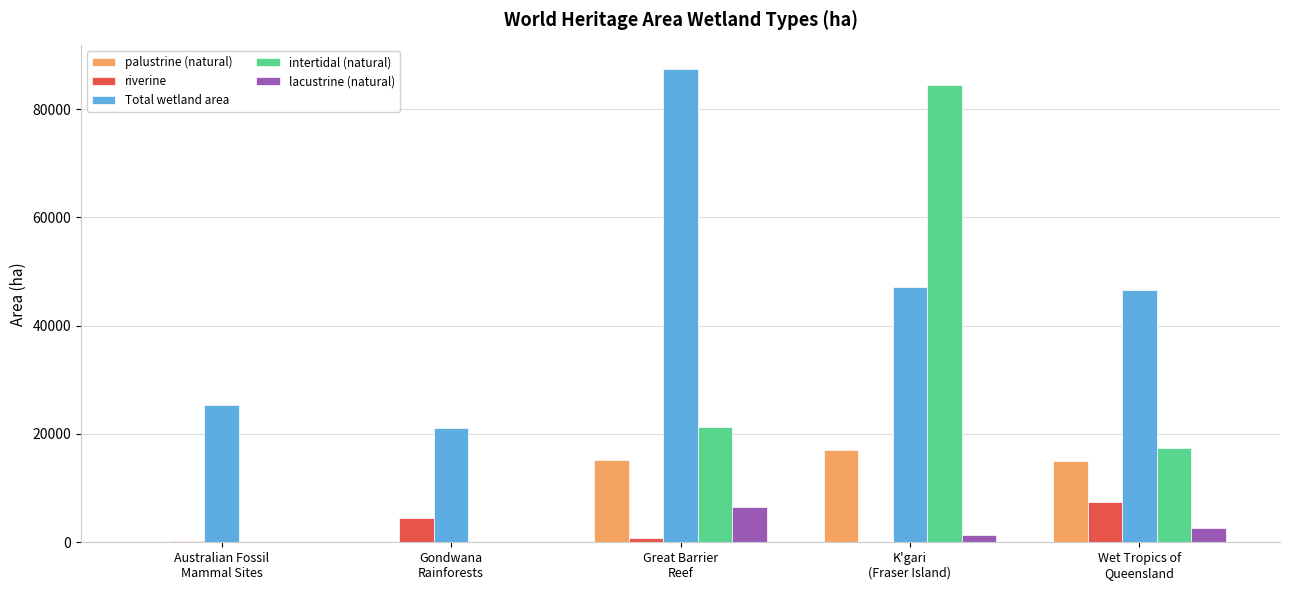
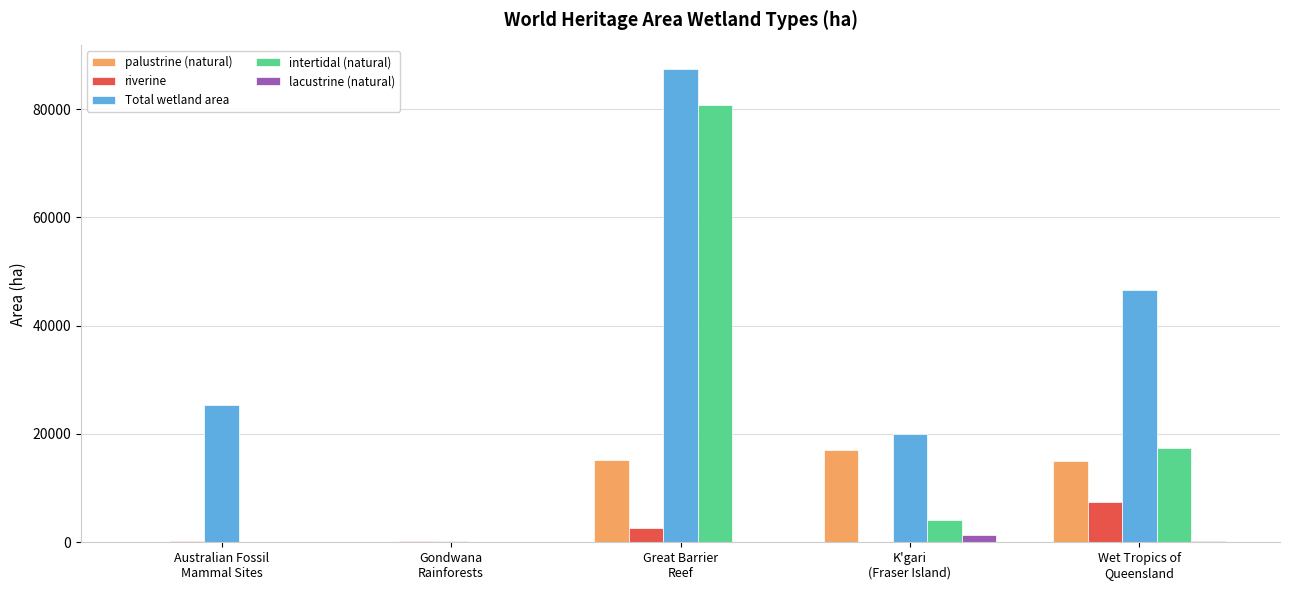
riverine, Gondwana Rainforests: 5000 -> 0
Total wetland area, Gondwana Rainforests: 21000 -> 0
riverine, Great Barrier Reef: 1000 -> 3000
intertidal (natural), Great Barrier Reef: 21000 -> 81000
lacustrine (natural), Great Barrier Reef: 6000 -> 0
Total wetland area, K'gari (Fraser Island): 47000 -> 20000
intertidal (natural), K'gari (Fraser Island): 85000 -> 4000
lacustrine (natural), Wet Tropics of Queensland: 3000 -> 0
